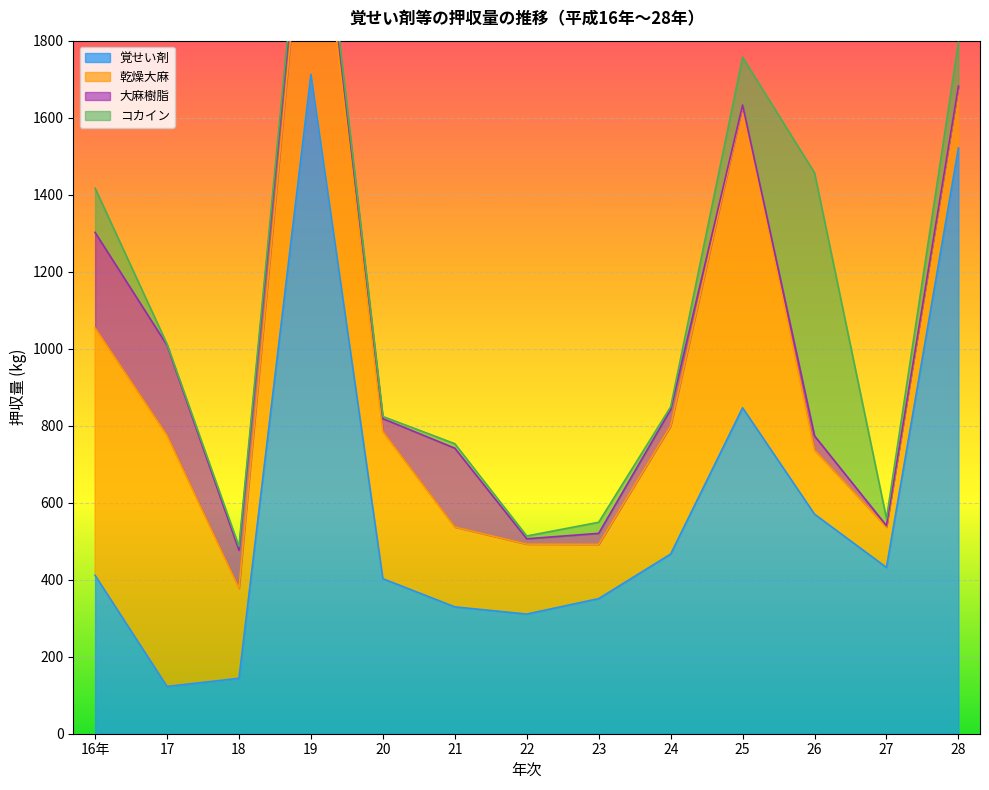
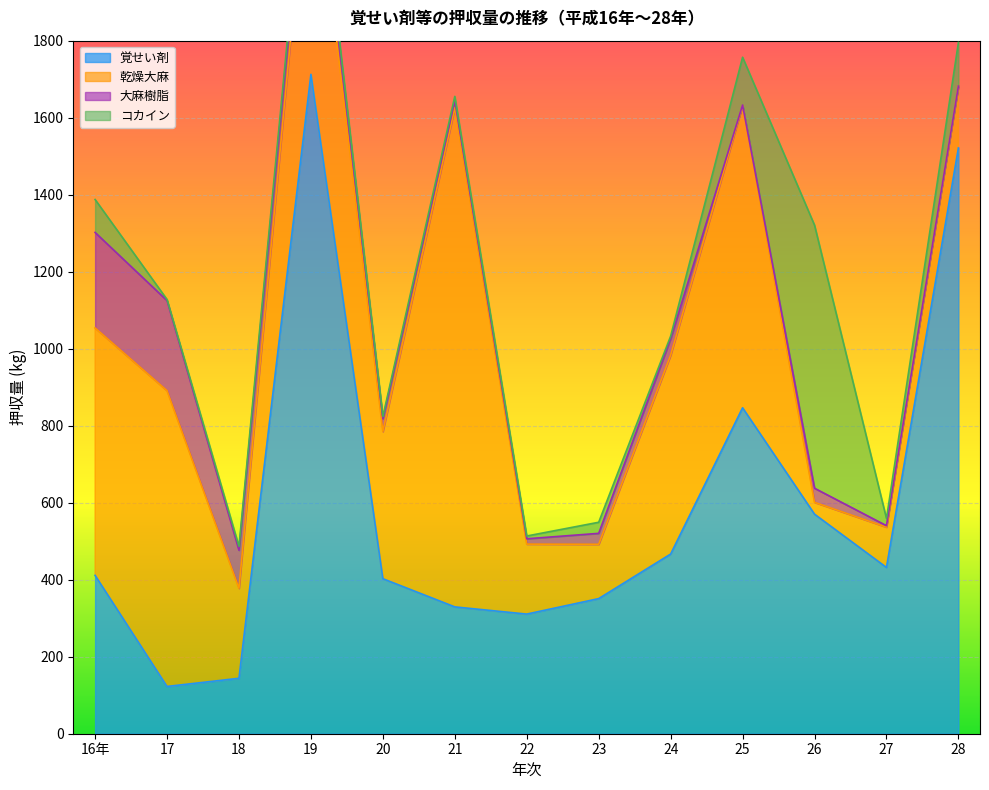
コカイン, 16年: 110 -> 90
乾燥大麻, 17: 650 -> 770
乾燥大麻, 21: 210 -> 1300
大麻樹脂, 21: 200 -> 20
乾燥大麻, 24: 330 -> 520
乾燥大麻, 26: 170 -> 30
